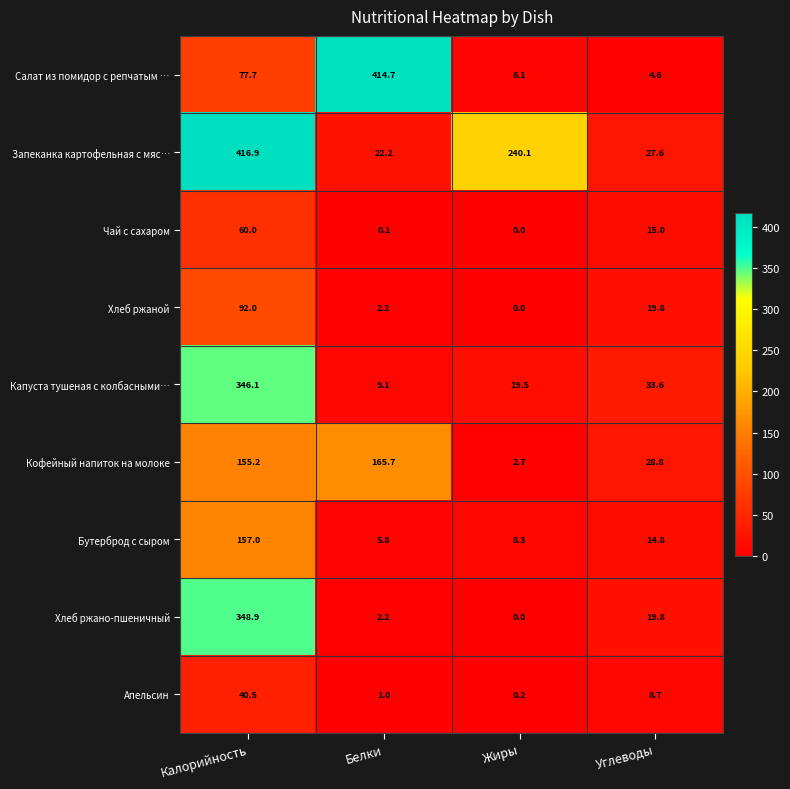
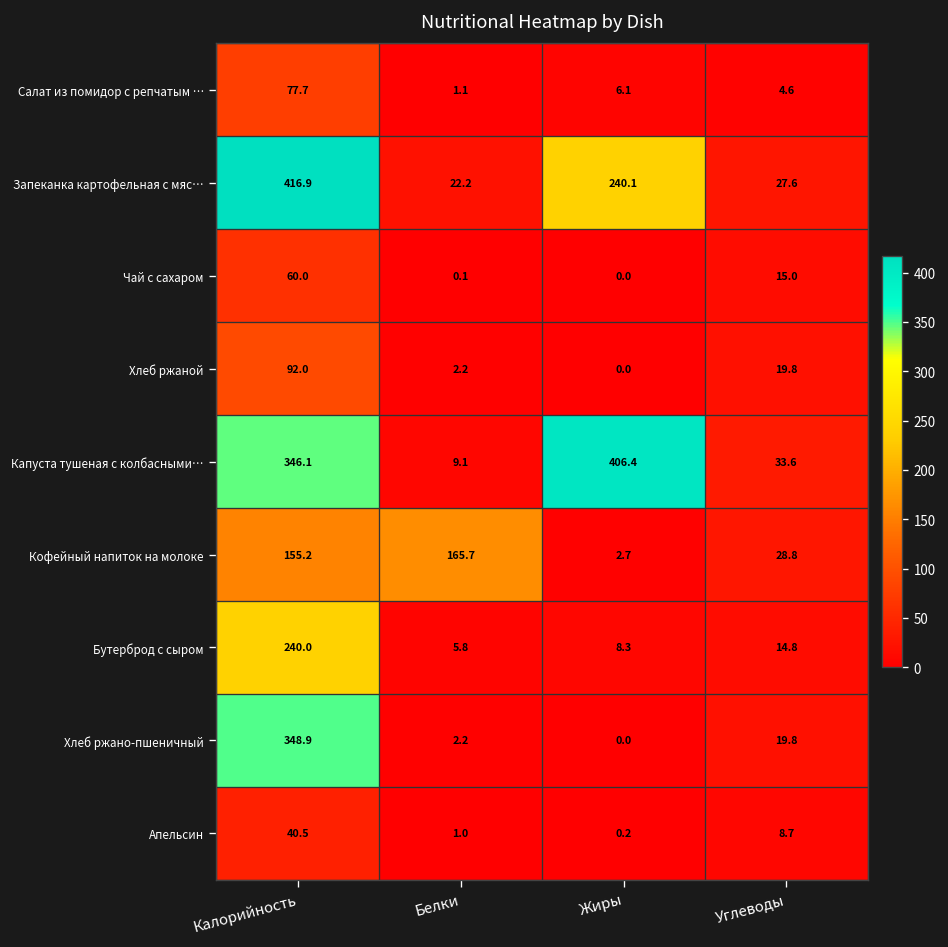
Салат из помидор с репчатым …, Белки: 414.7 -> 1.1
Капуста тушеная с колбасными…, Жиры: 19.5 -> 406.4
Бутерброд с сыром, Калорийность: 157.0 -> 240.0
